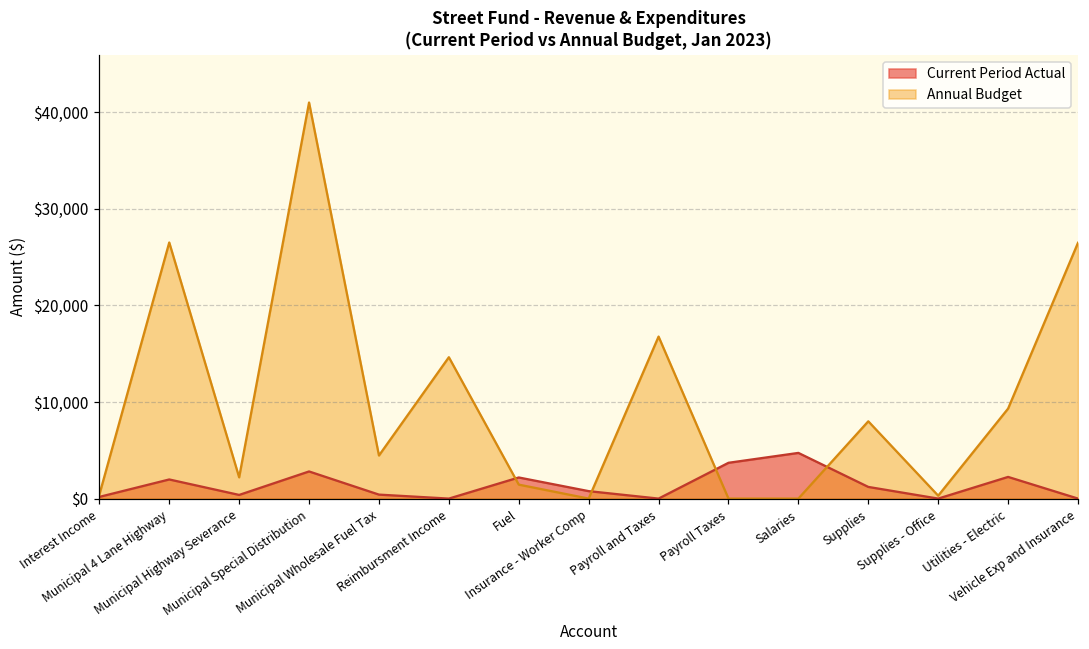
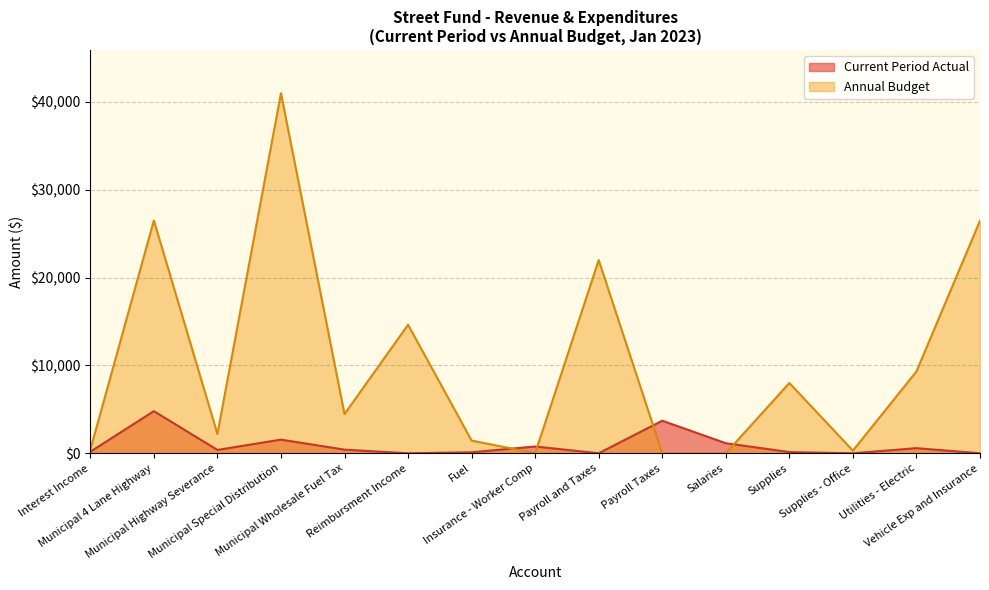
Current Period Actual, Municipal 4 Lane Highway: $2,000 -> $5,000
Current Period Actual, Municipal Special Distribution: $3,000 -> $2,000
Current Period Actual, Fuel: $2,000 -> $0
Annual Budget, Payroll and Taxes: $17,000 -> $22,000
Current Period Actual, Salaries: $5,000 -> $1,000
Current Period Actual, Supplies: $1,000 -> $0
Current Period Actual, Utilities - Electric: $2,000 -> $1,000
